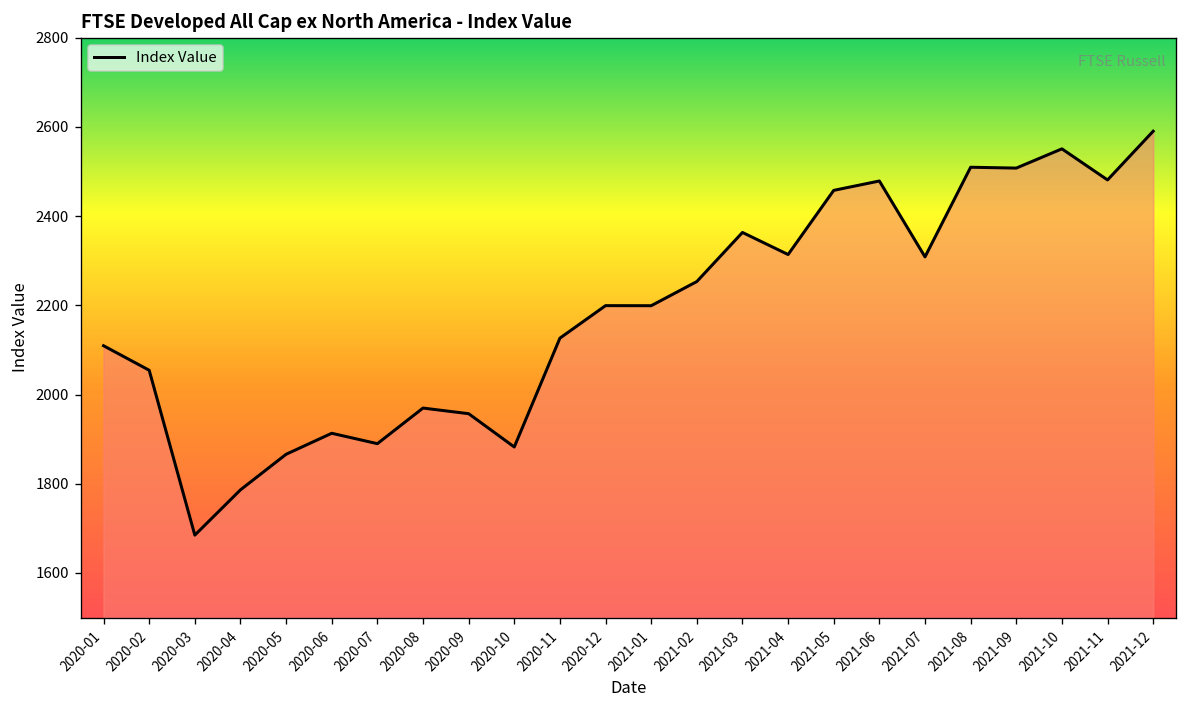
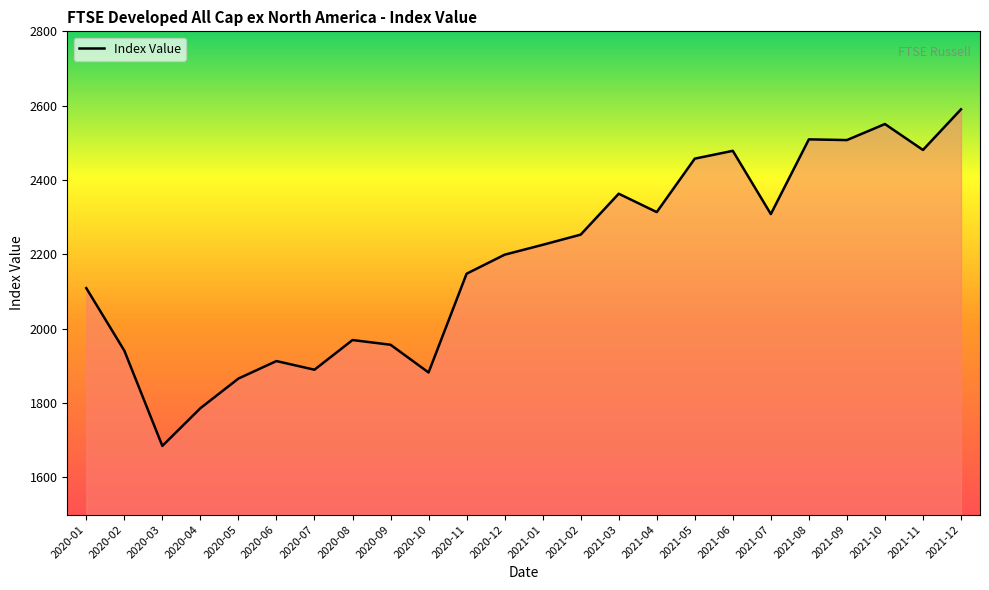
2020-02: 2050 -> 1940
2020-11: 2130 -> 2150
2021-01: 2200 -> 2230
